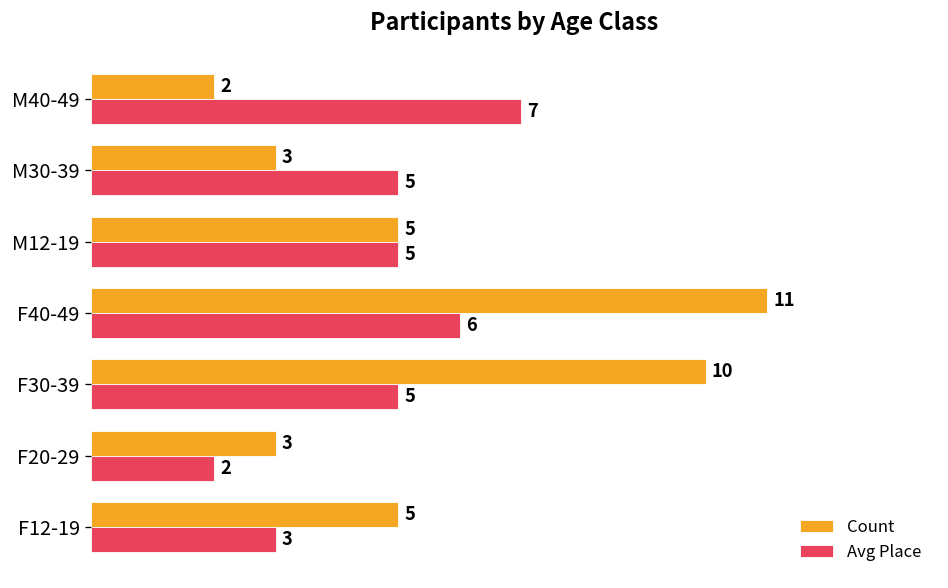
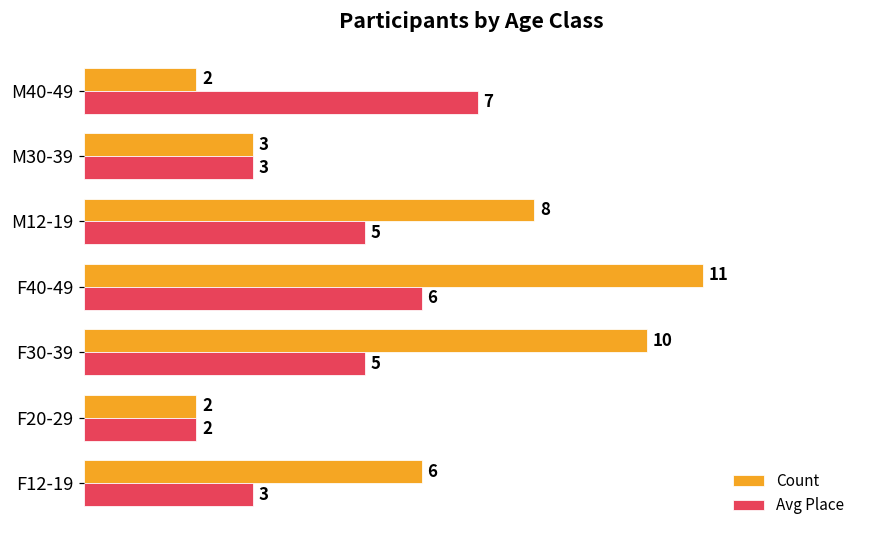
Avg Place, M30-39: 5 -> 3
Count, M12-19: 5 -> 8
Count, F20-29: 3 -> 2
Count, F12-19: 5 -> 6
